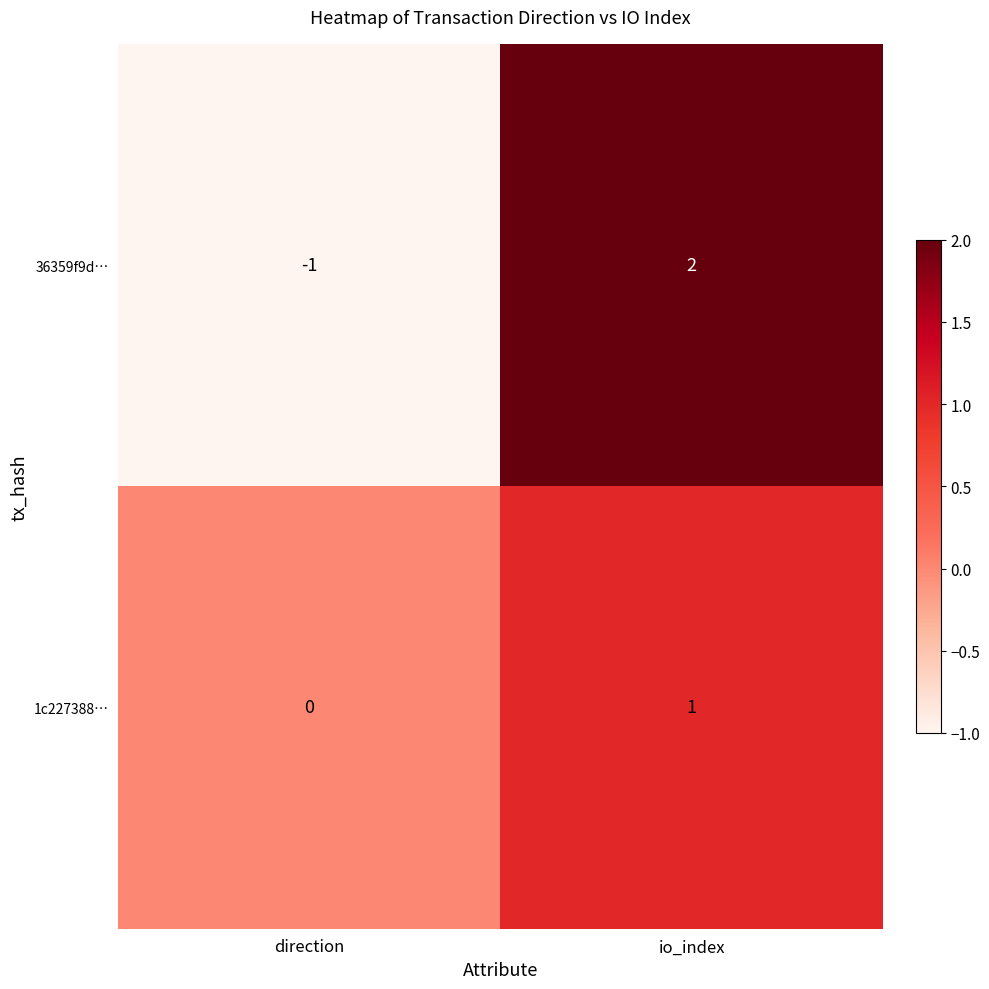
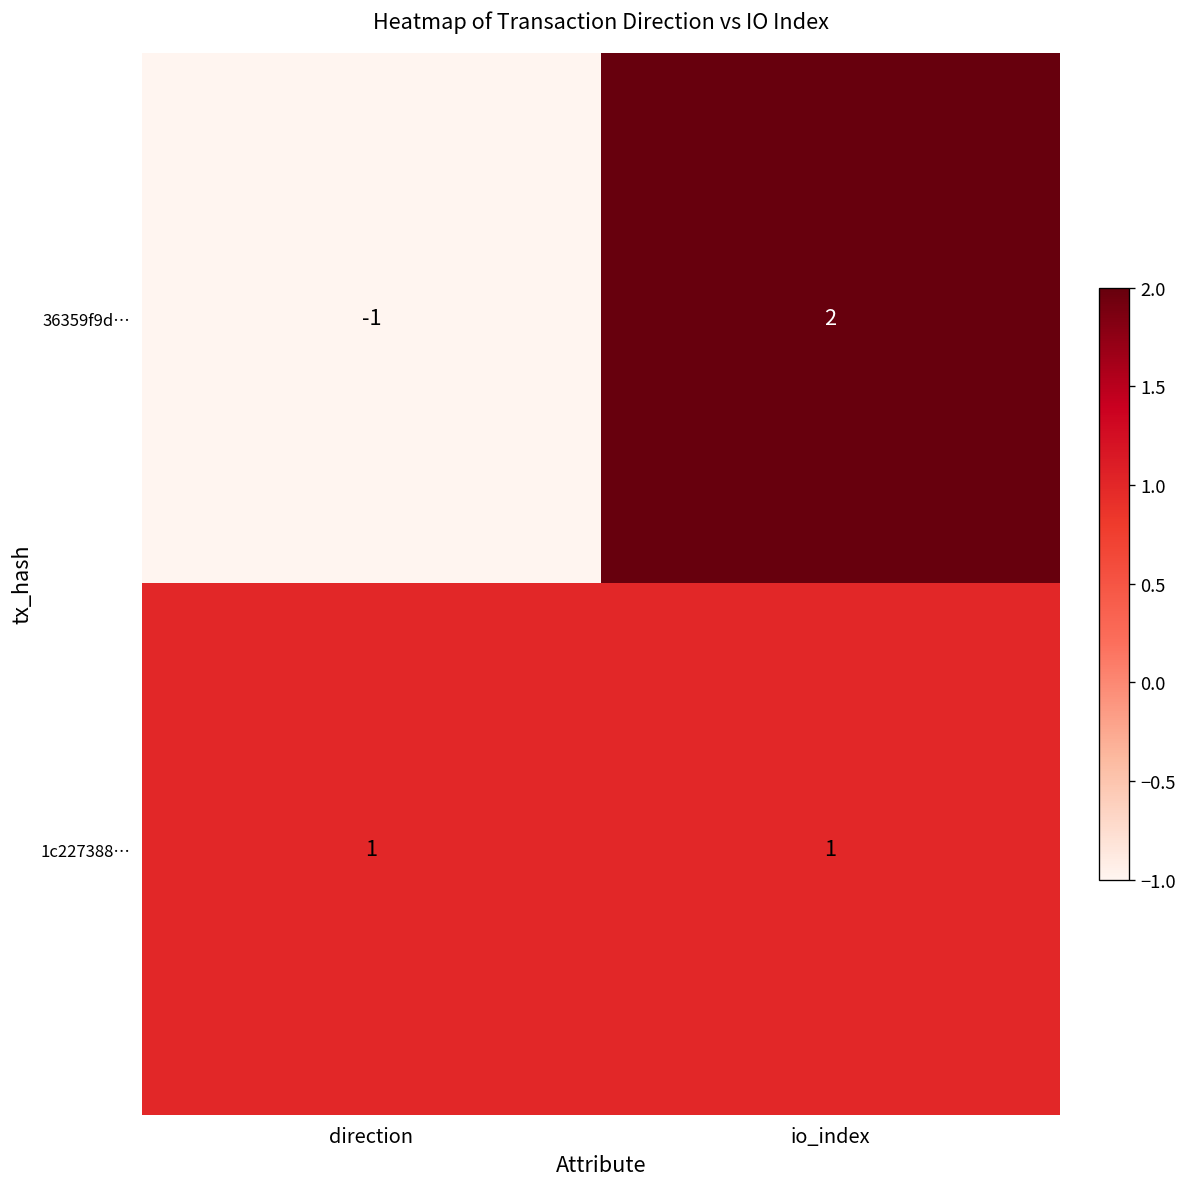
1c227388…, direction: 0 -> 1
